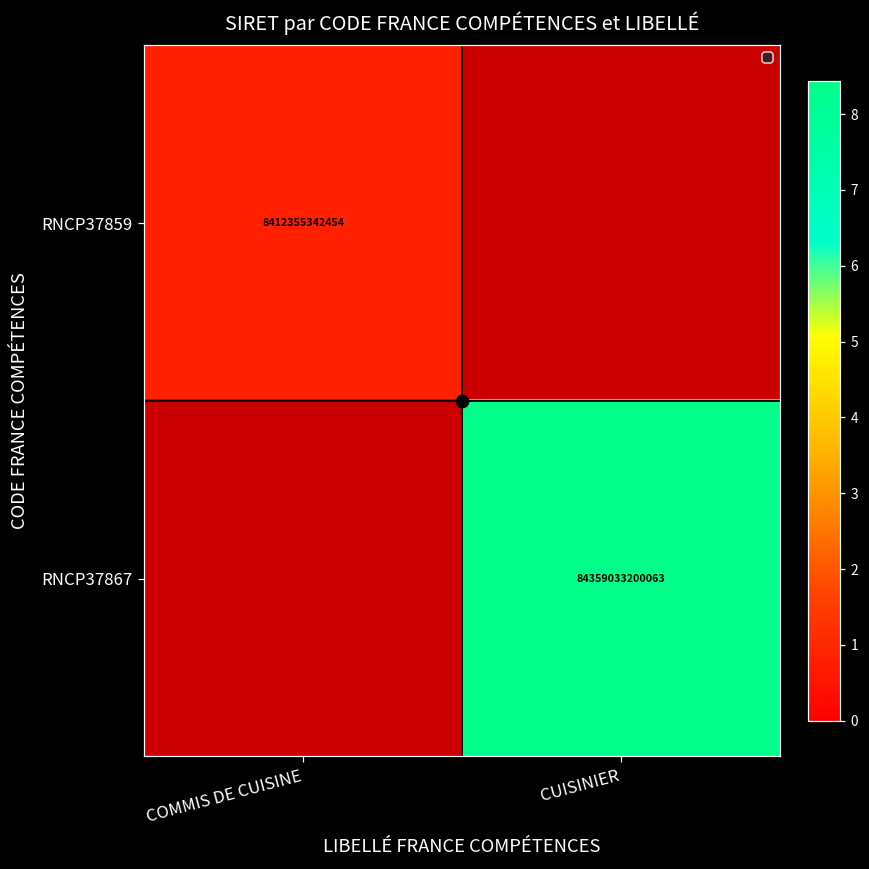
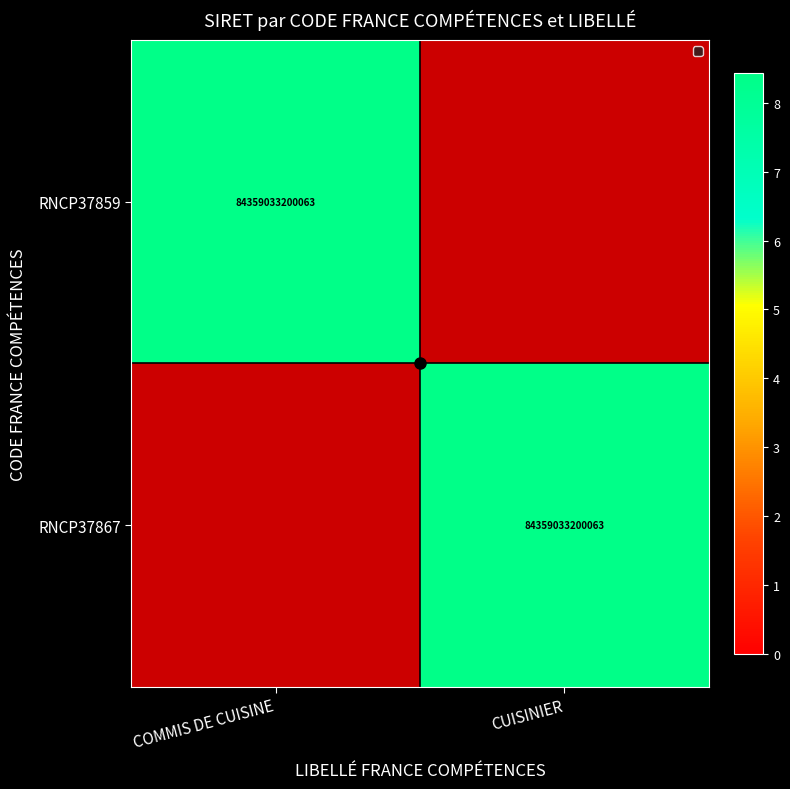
RNCP37859, COMMIS DE CUISINE: 8412355342454 -> 84359033200063
